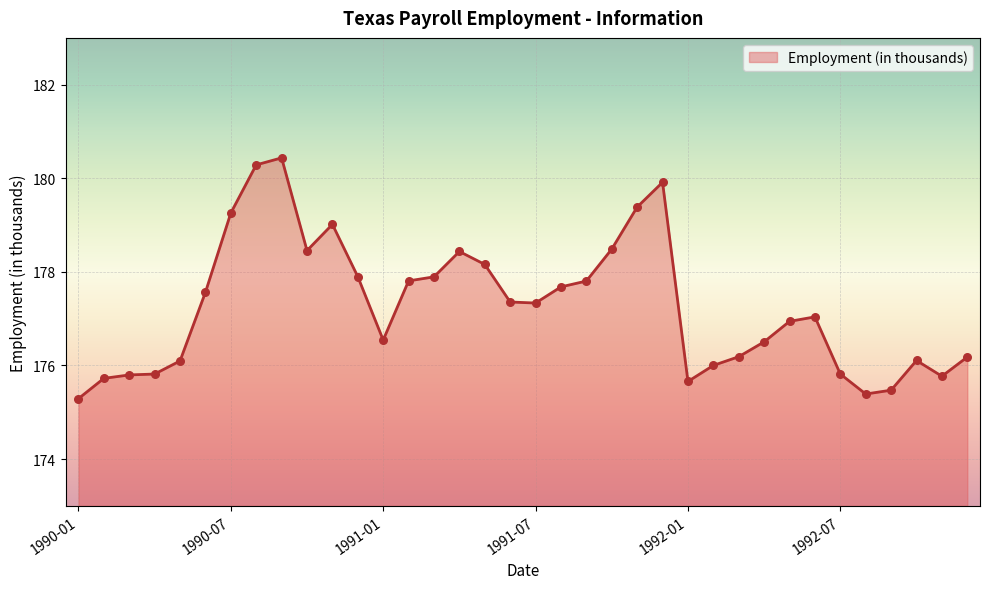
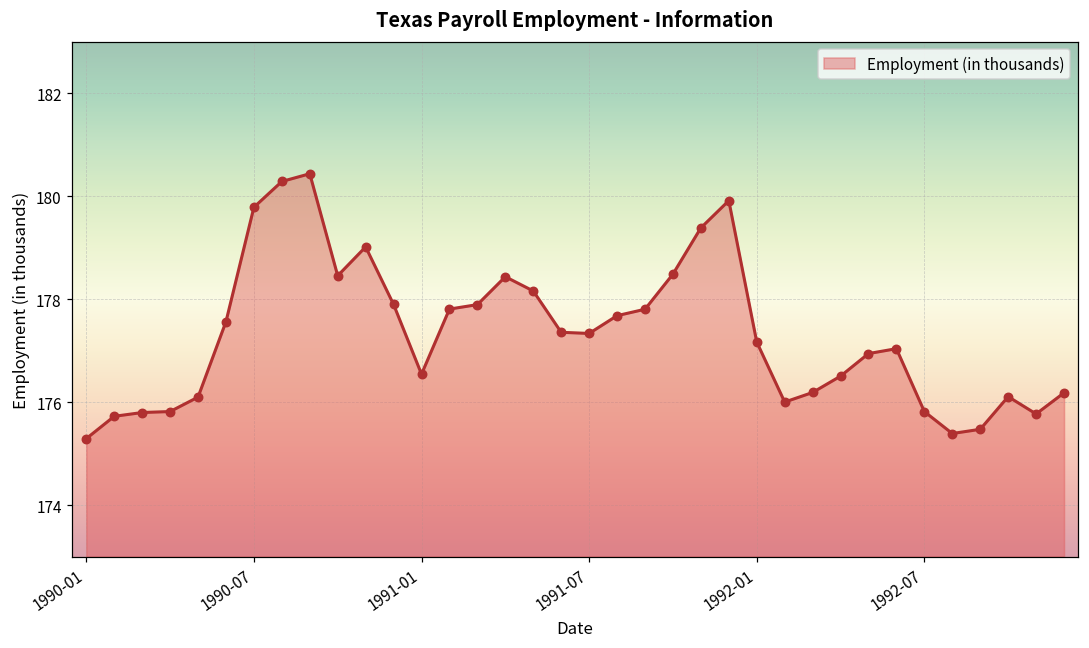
1990-07: 179.3 -> 179.8
1992-01: 175.7 -> 177.2
